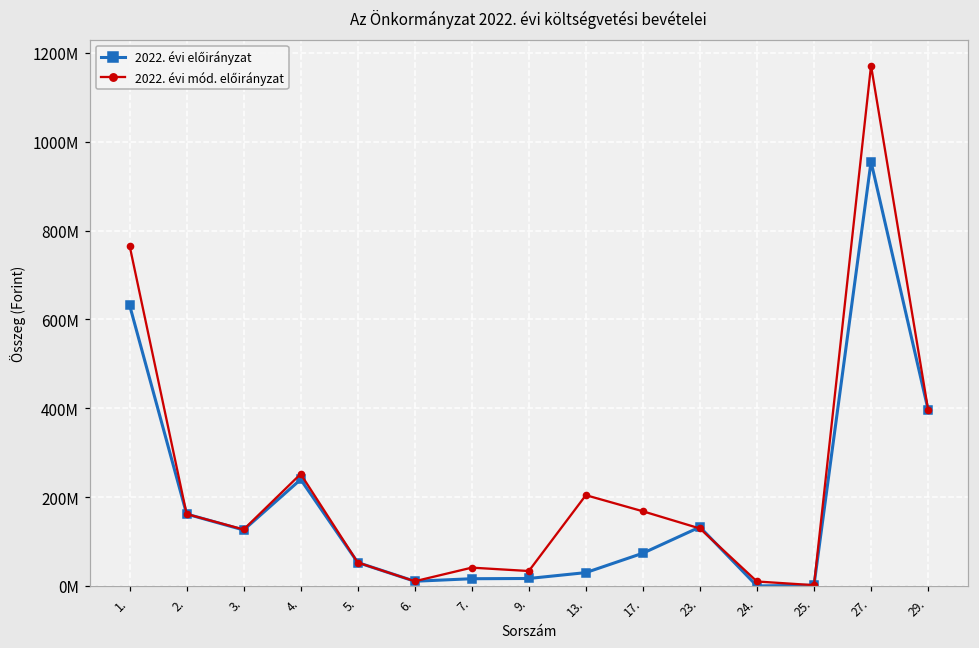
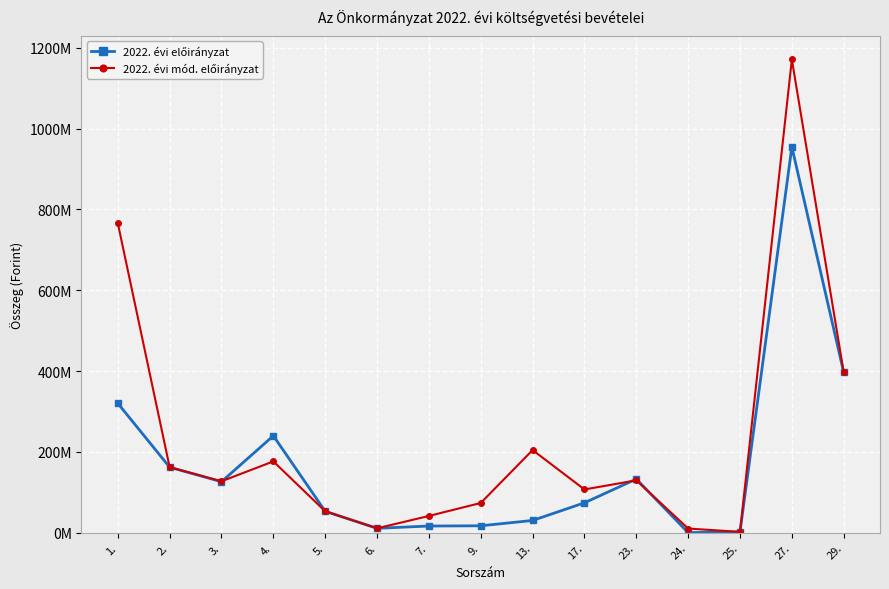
2022. évi előirányzat, 1.: 630000000 -> 320000000
2022. évi mód. előirányzat, 4.: 250000000 -> 180000000
2022. évi mód. előirányzat, 9.: 30000000 -> 70000000
2022. évi mód. előirányzat, 17.: 170000000 -> 110000000
